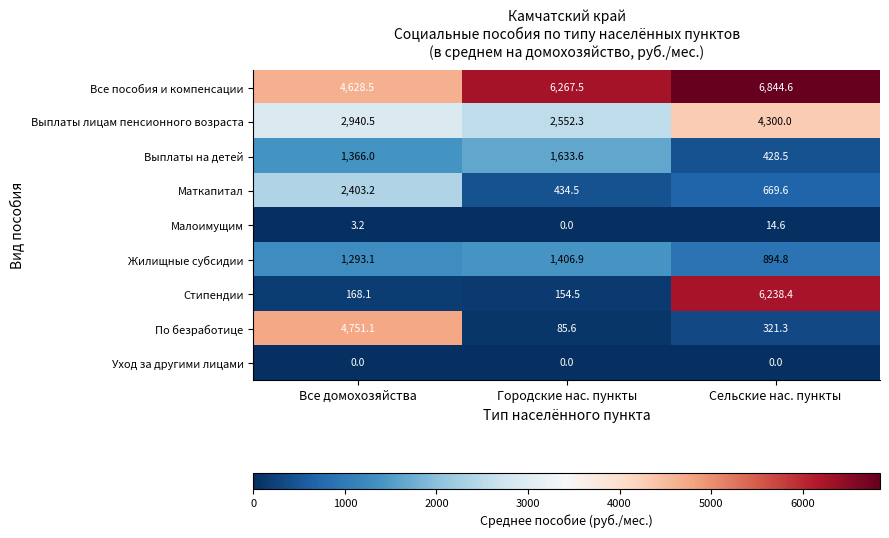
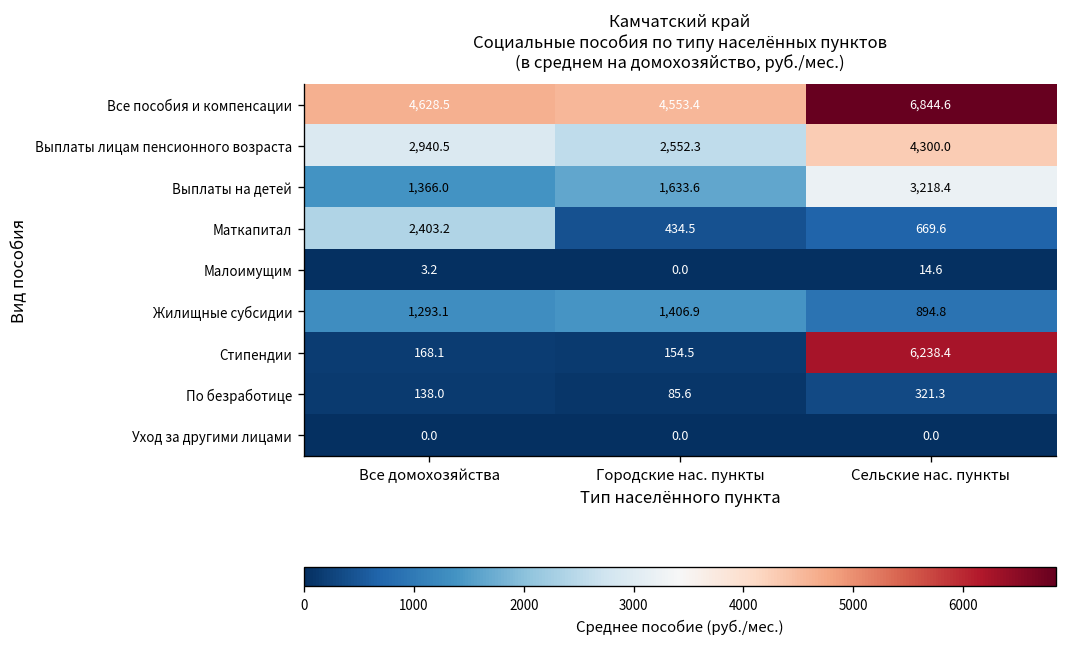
Все пособия и компенсации, Городские нас. пункты: 6,267.5 -> 4,553.4
Выплаты на детей, Сельские нас. пункты: 428.5 -> 3,218.4
По безработице, Все домохозяйства: 4,751.1 -> 138.0
